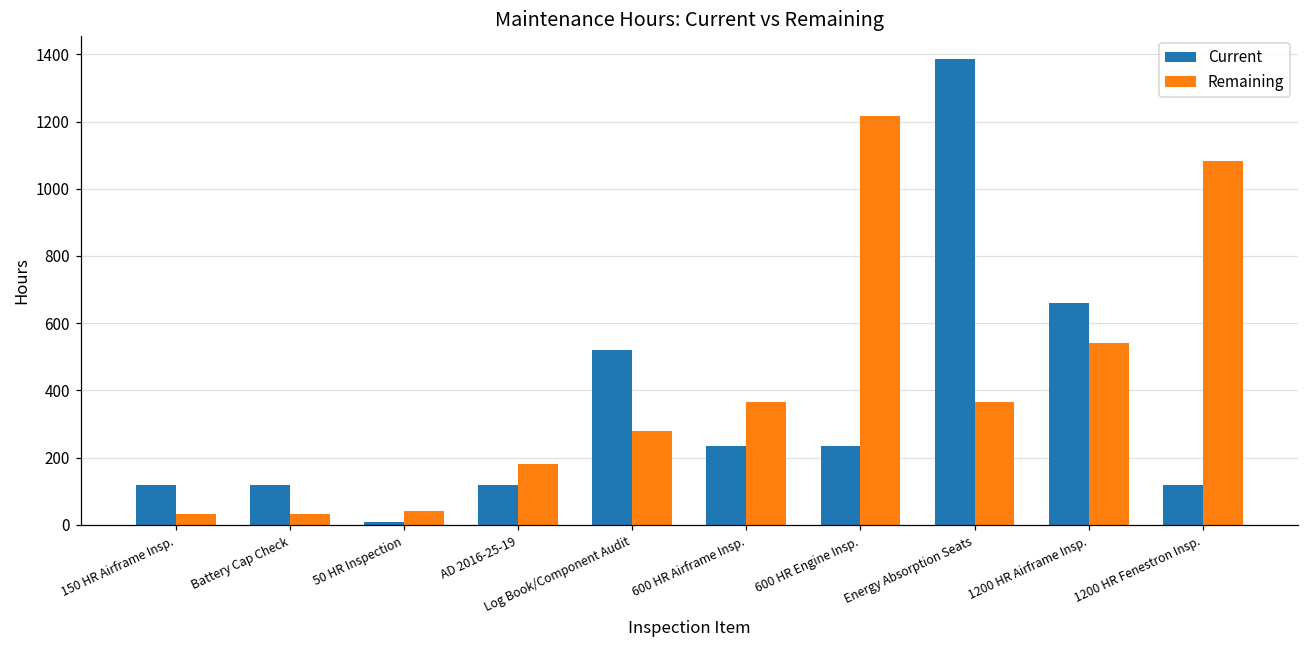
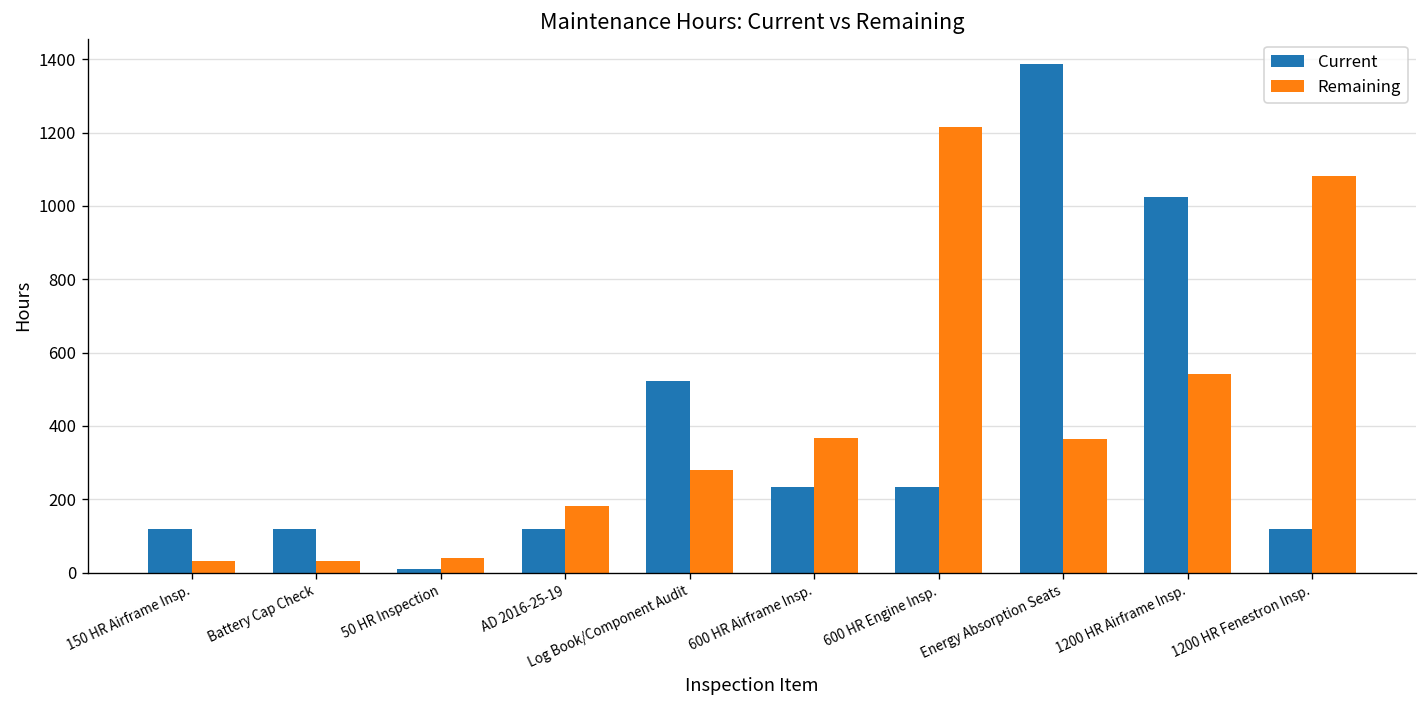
Current, 1200 HR Airframe Insp.: 660 -> 1020
